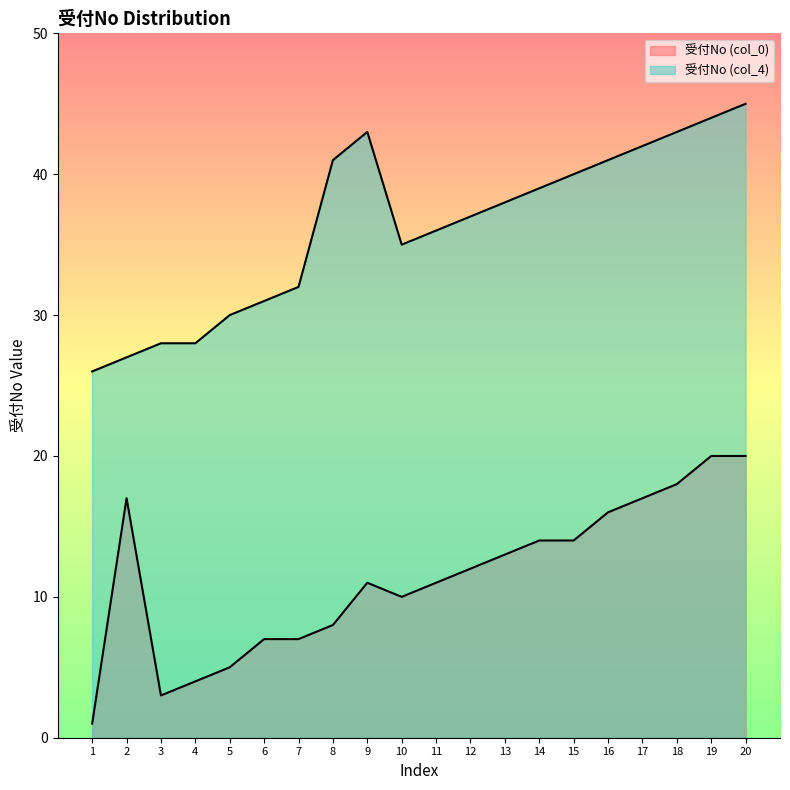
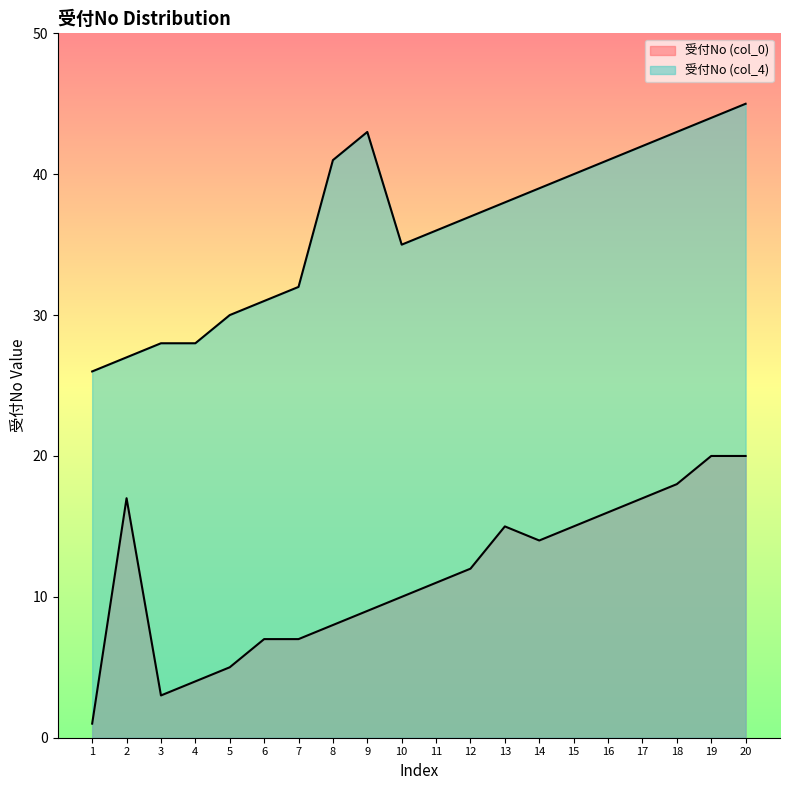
受付No (col_0), 9: 11 -> 9
受付No (col_0), 13: 13 -> 15
受付No (col_0), 15: 14 -> 15
